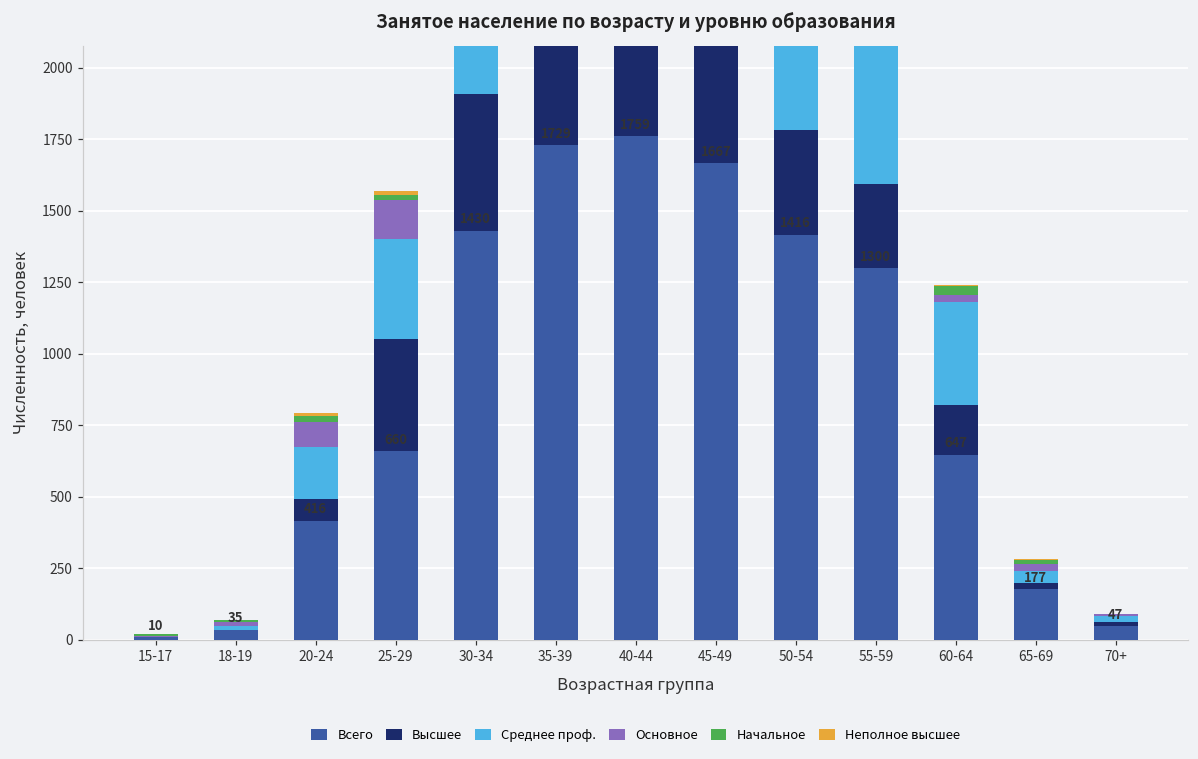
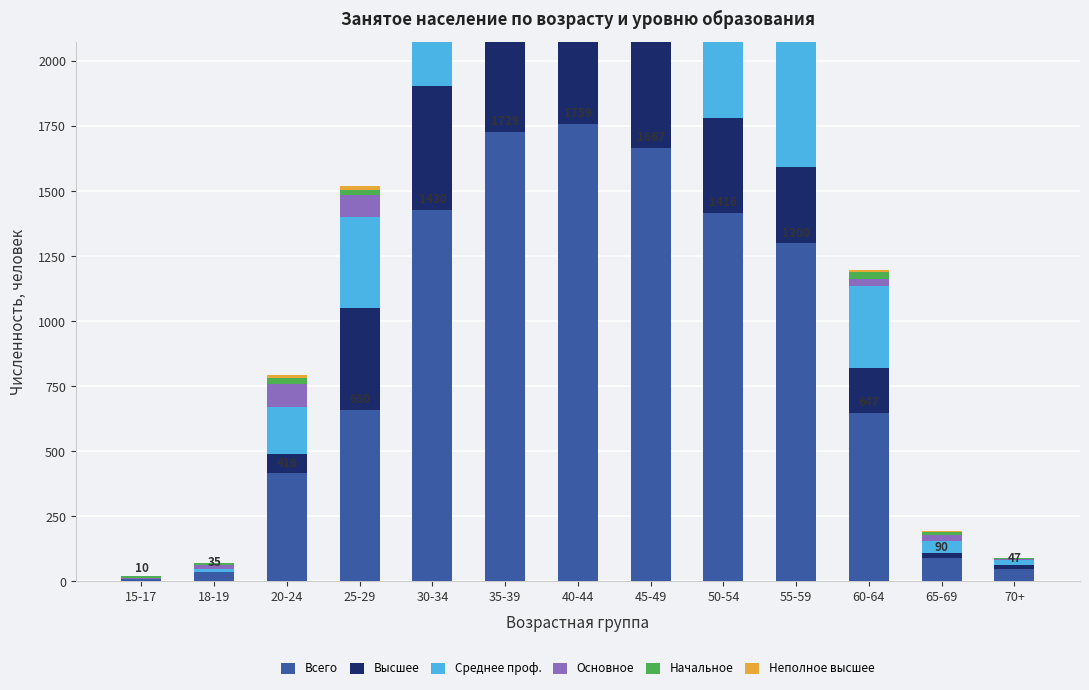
Основное, 25-29: 140 -> 90
Среднее проф., 60-64: 360 -> 320
Всего, 65-69: 177 -> 90
